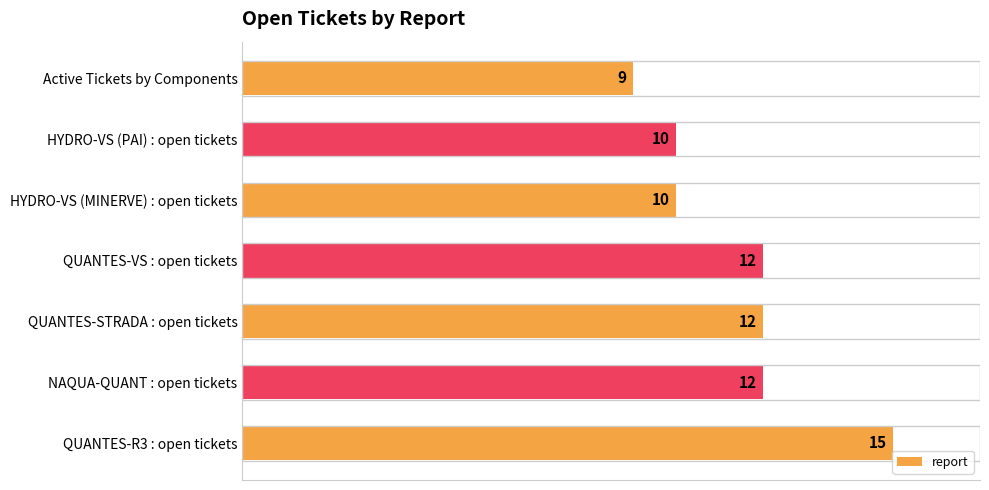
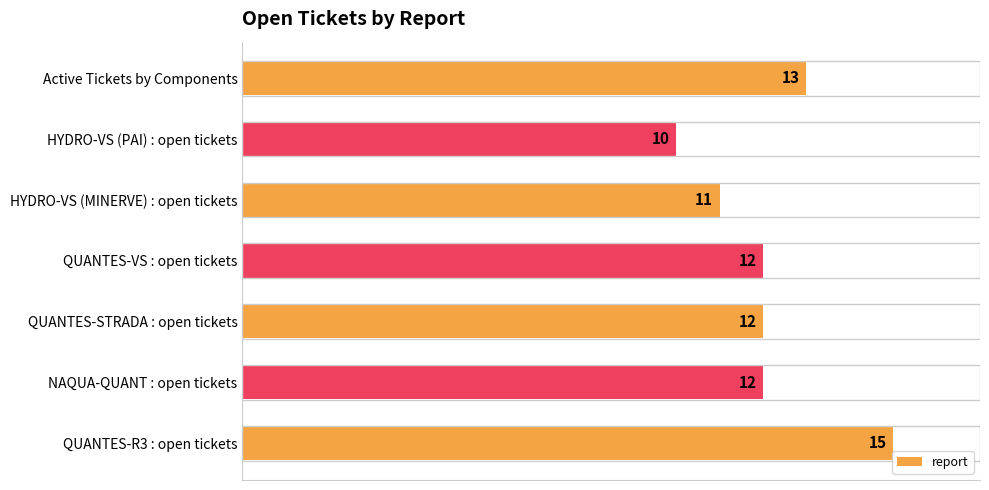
Active Tickets by Components: 9 -> 13
HYDRO-VS (MINERVE) : open tickets: 10 -> 11
